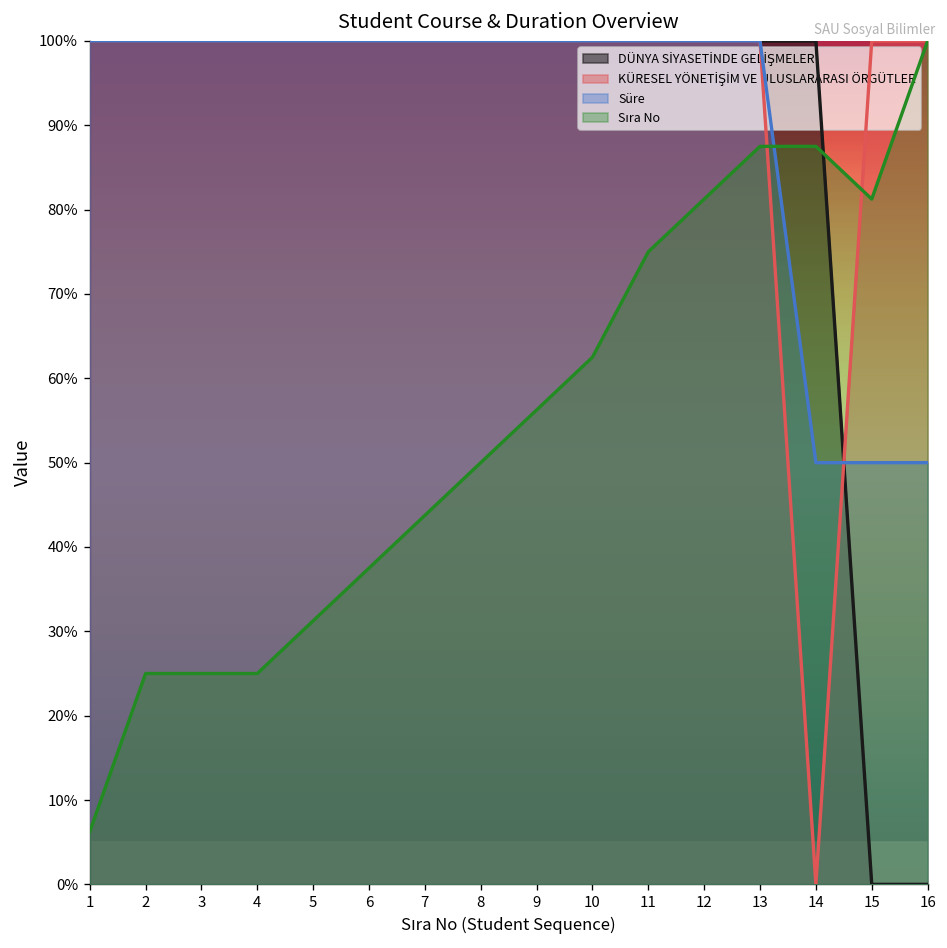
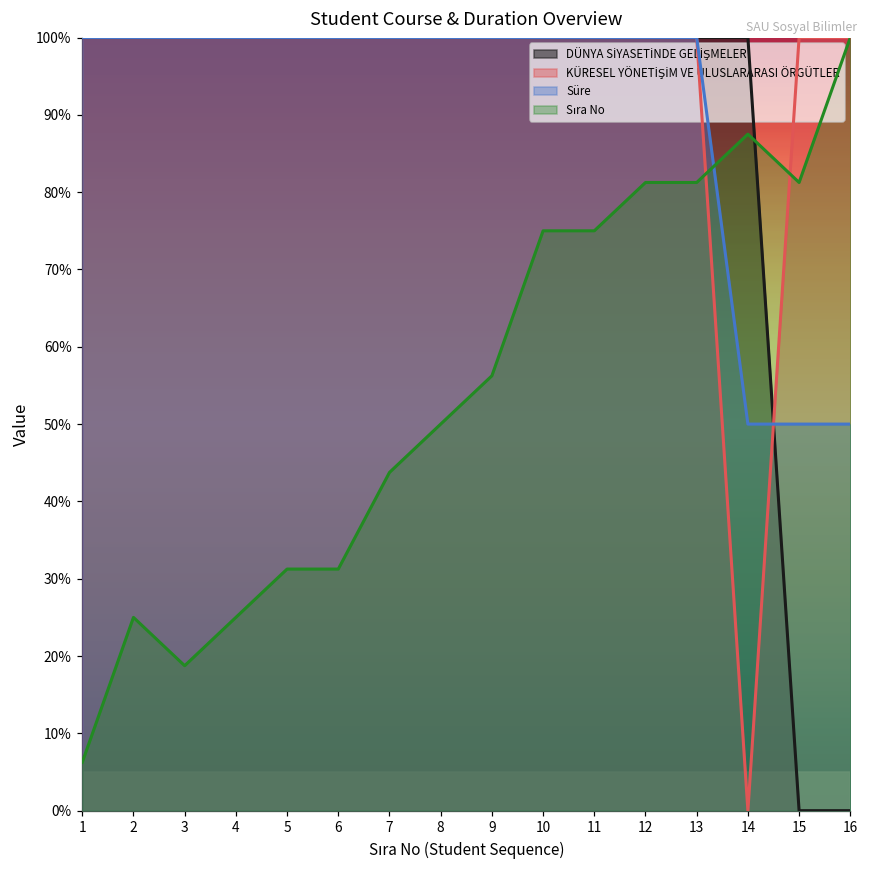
Sıra No, 3: 25% -> 19%
Sıra No, 6: 38% -> 31%
Sıra No, 10: 63% -> 75%
Sıra No, 13: 88% -> 81%
